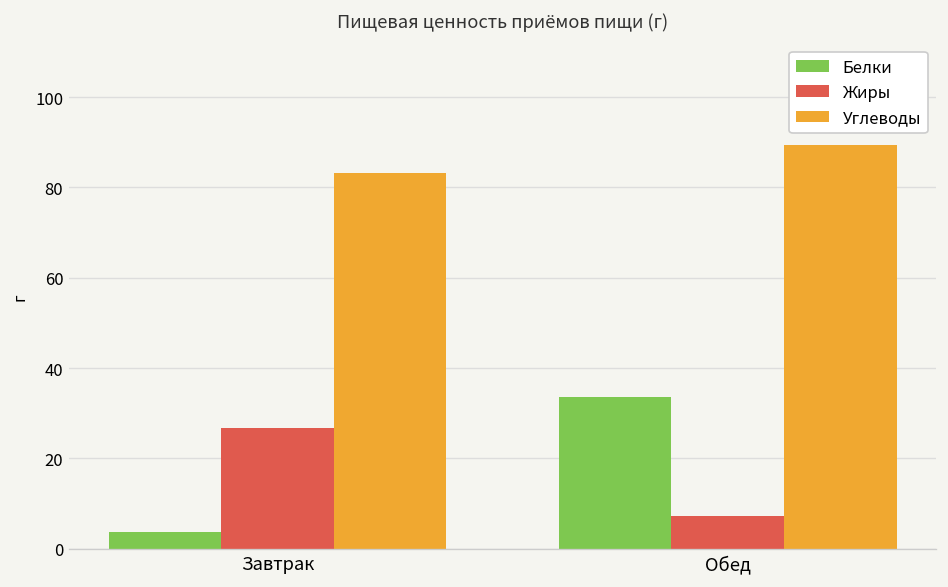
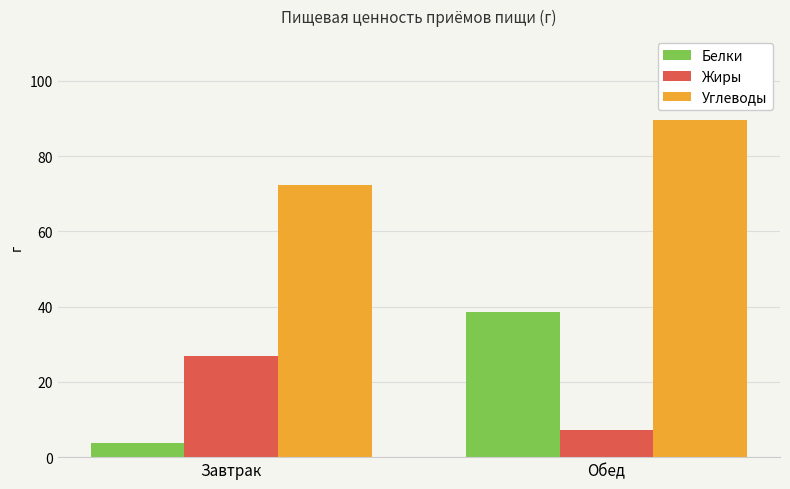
Углеводы, Завтрак: 83 -> 72
Белки, Обед: 34 -> 39
